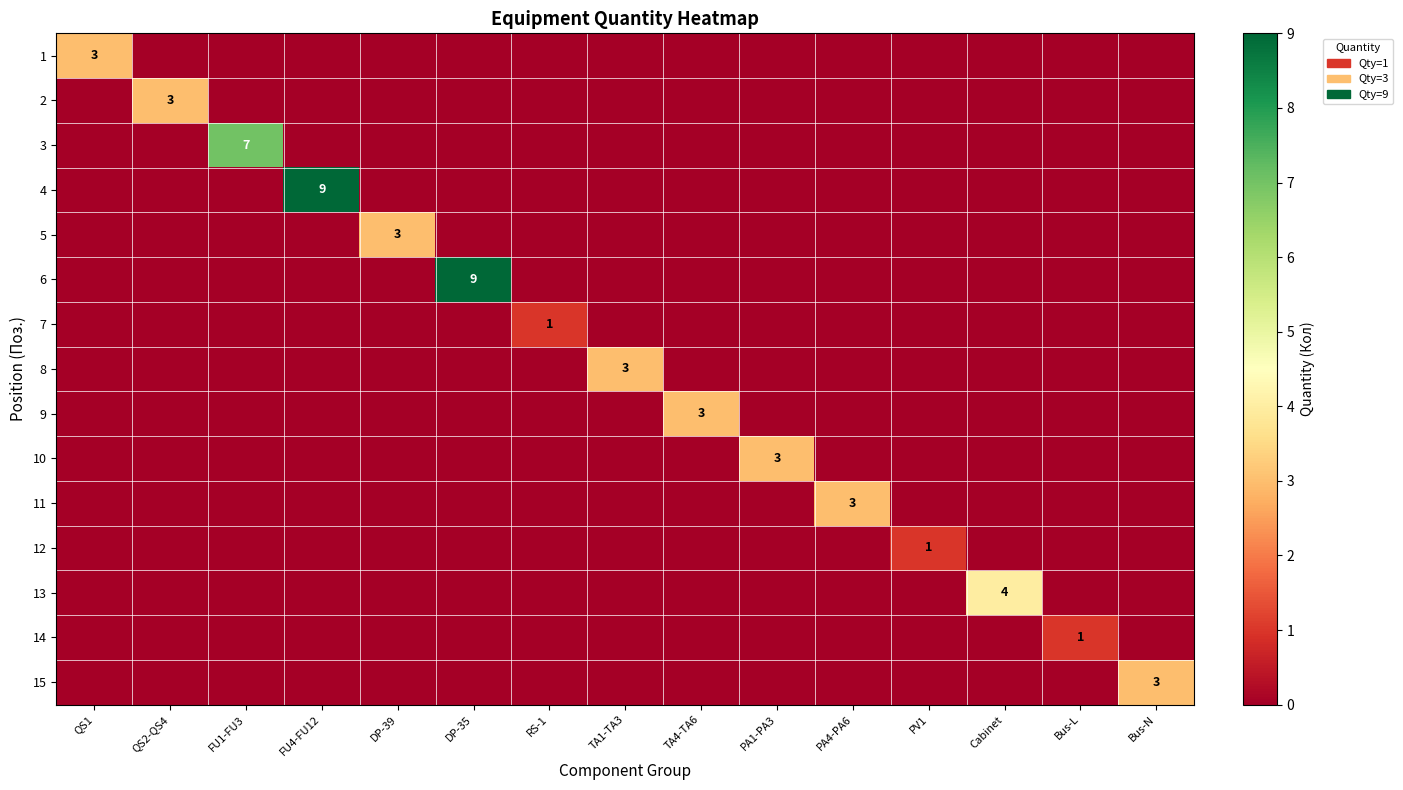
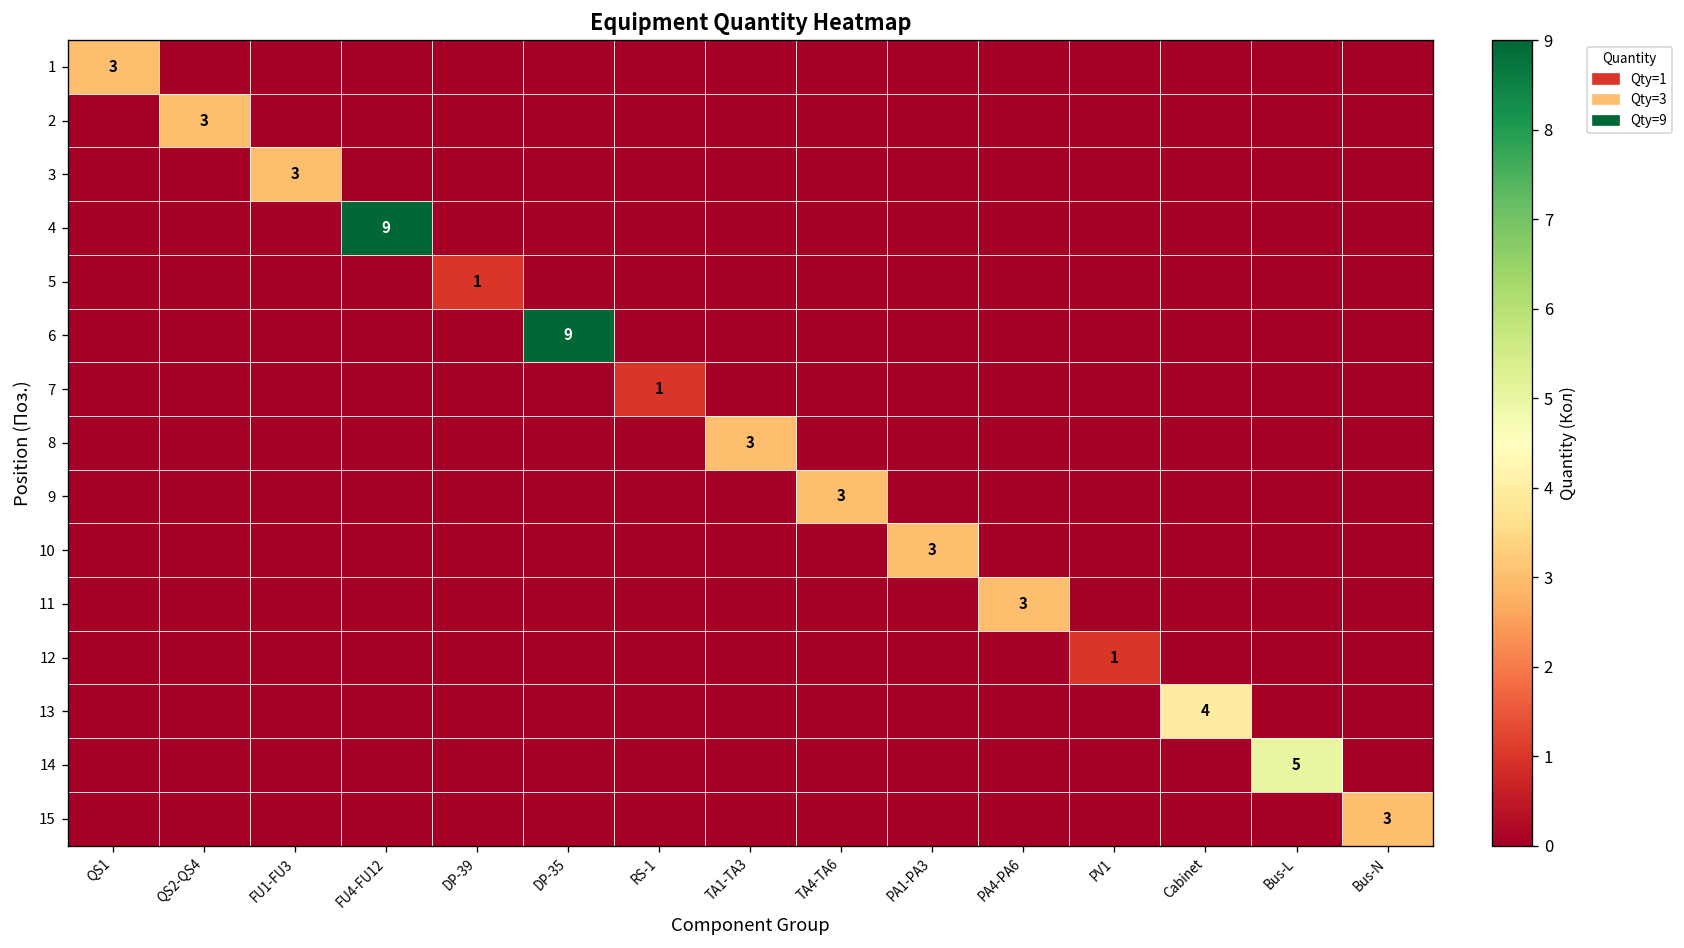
3, FU1-FU3: 7 -> 3
5, DP-39: 3 -> 1
14, Bus-L: 1 -> 5
